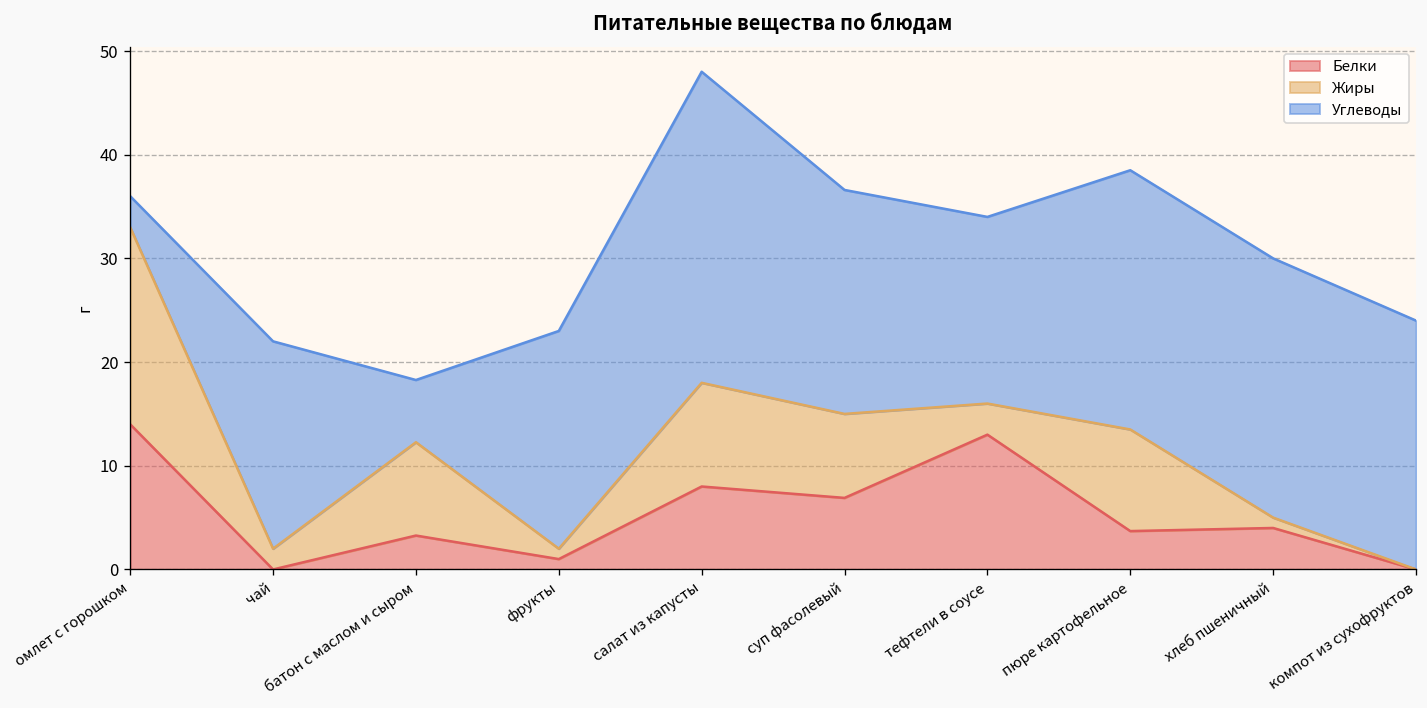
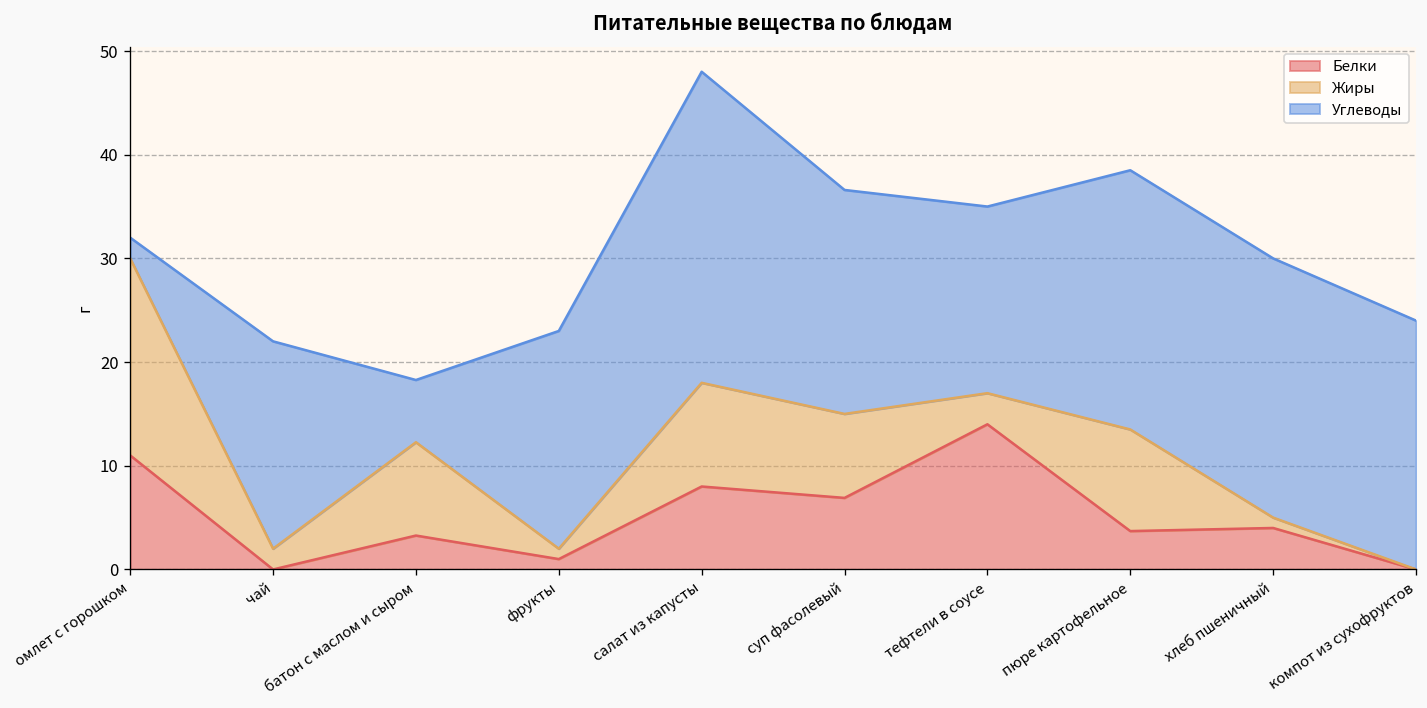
Белки, омлет с горошком: 14 -> 11
Углеводы, омлет с горошком: 3 -> 2
Белки, тефтели в соусе: 13 -> 14
